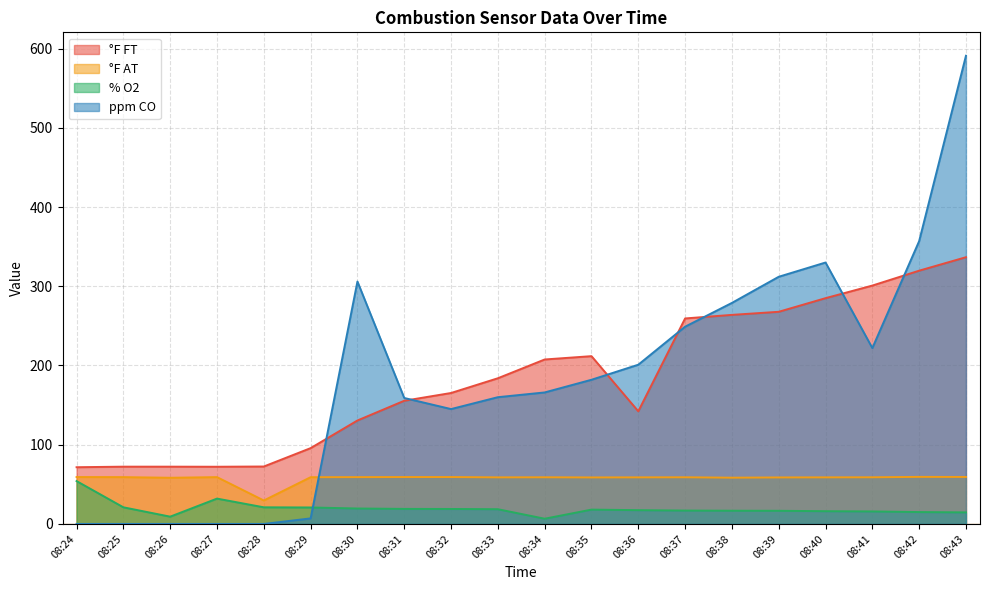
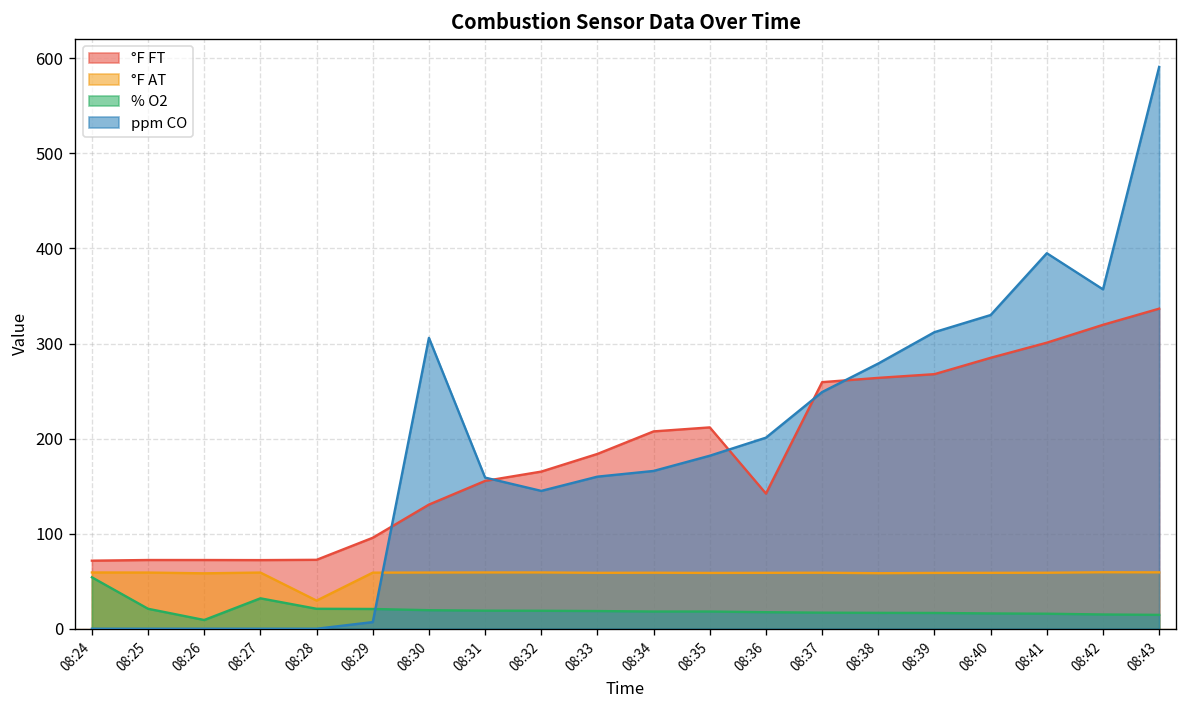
% O2, 08:34: 10 -> 20
ppm CO, 08:41: 220 -> 400
